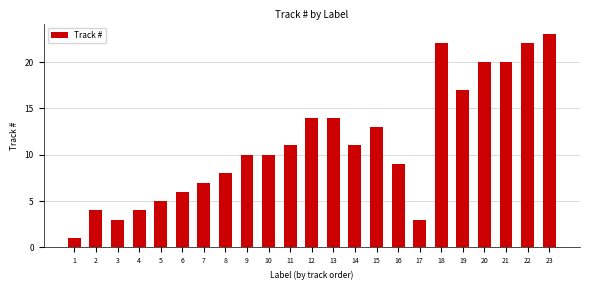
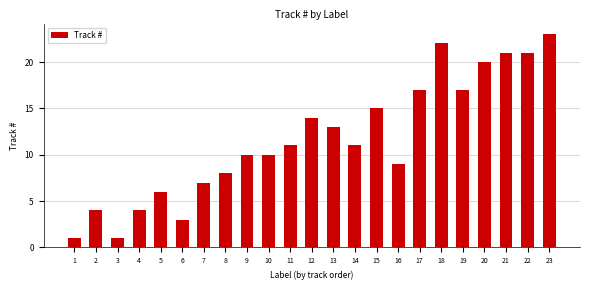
3: 3 -> 1
5: 5 -> 6
6: 6 -> 3
13: 14 -> 13
15: 13 -> 15
17: 3 -> 17
21: 20 -> 21
22: 22 -> 21
